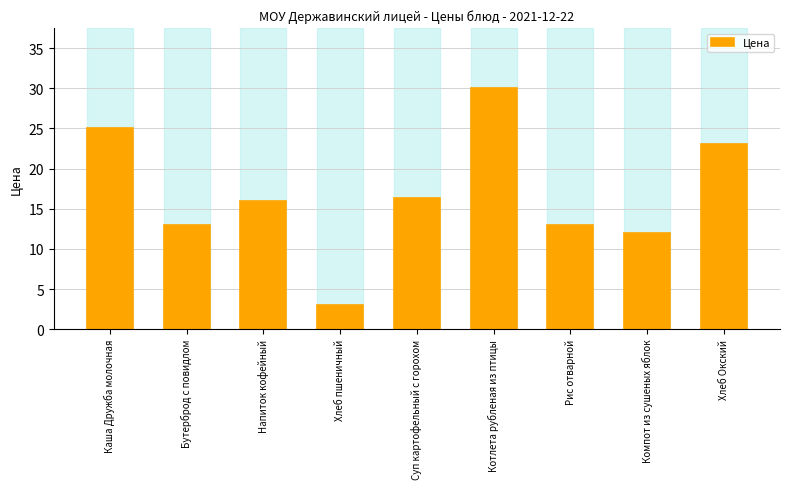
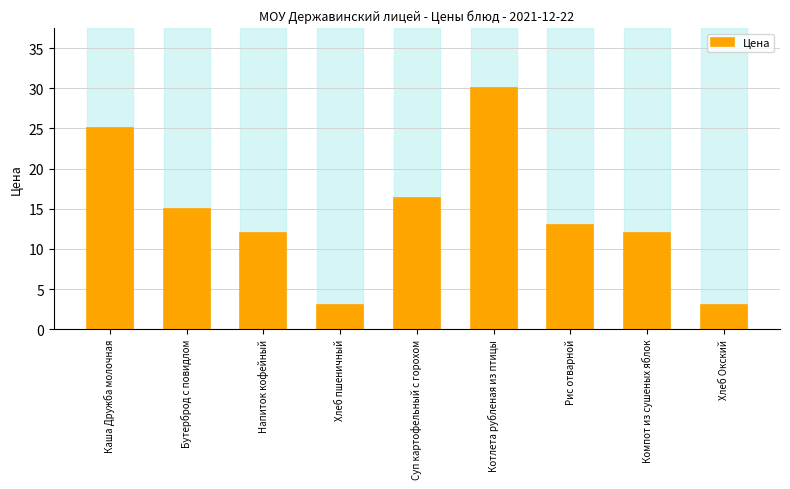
Бутерброд с повидлом: 13 -> 15
Напиток кофейный: 16 -> 12
Хлеб Окский: 23 -> 3
